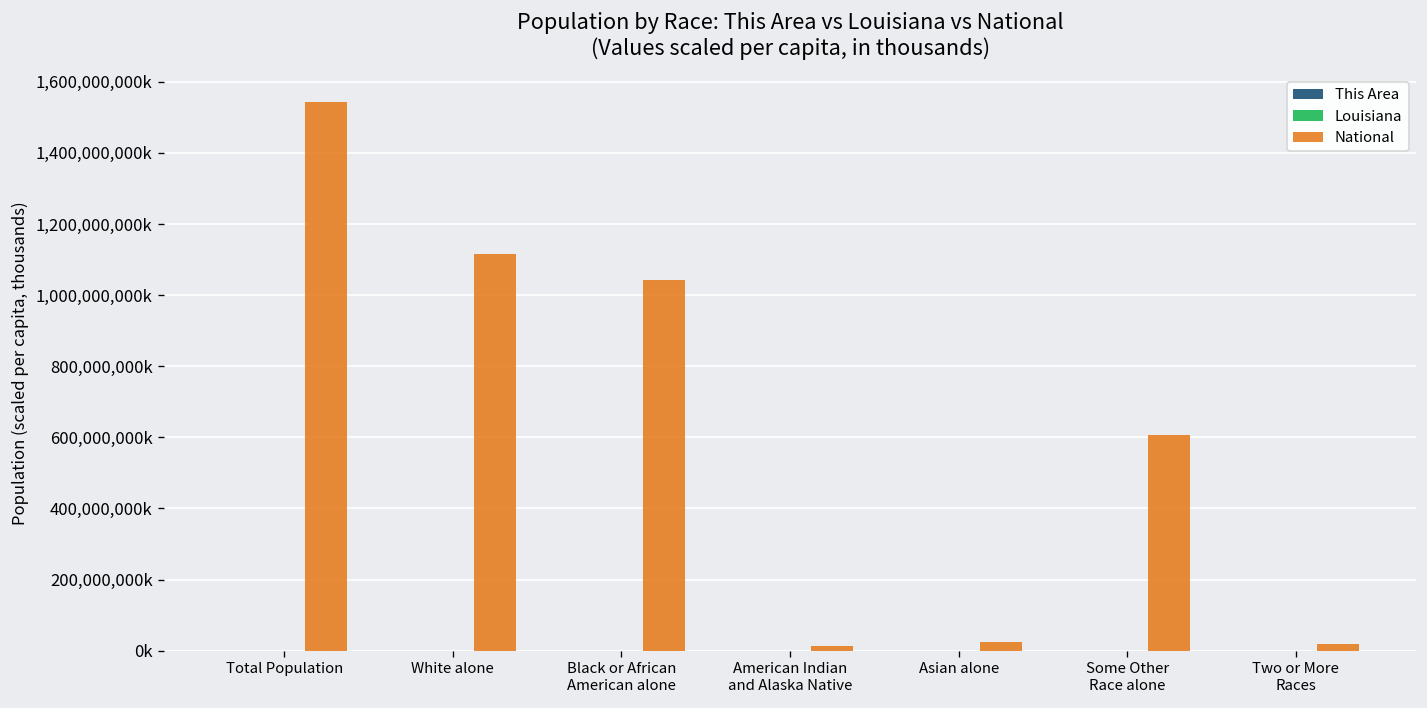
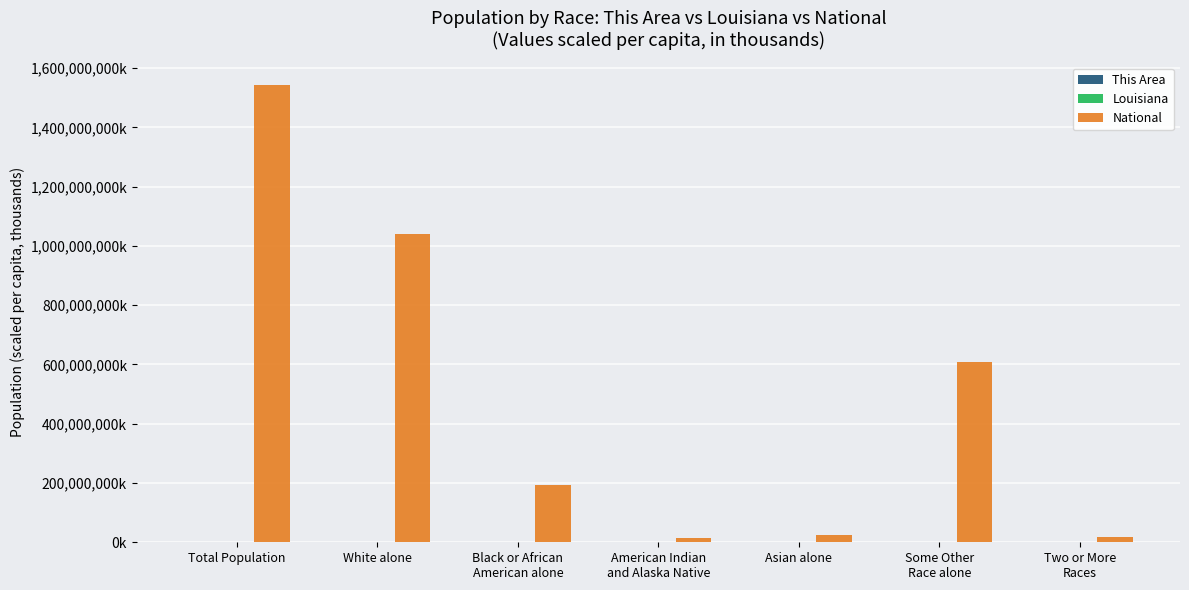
National, White alone: 1,120,000,000,000 -> 1,040,000,000,000
National, Black or African American alone: 1,040,000,000,000 -> 190,000,000,000
